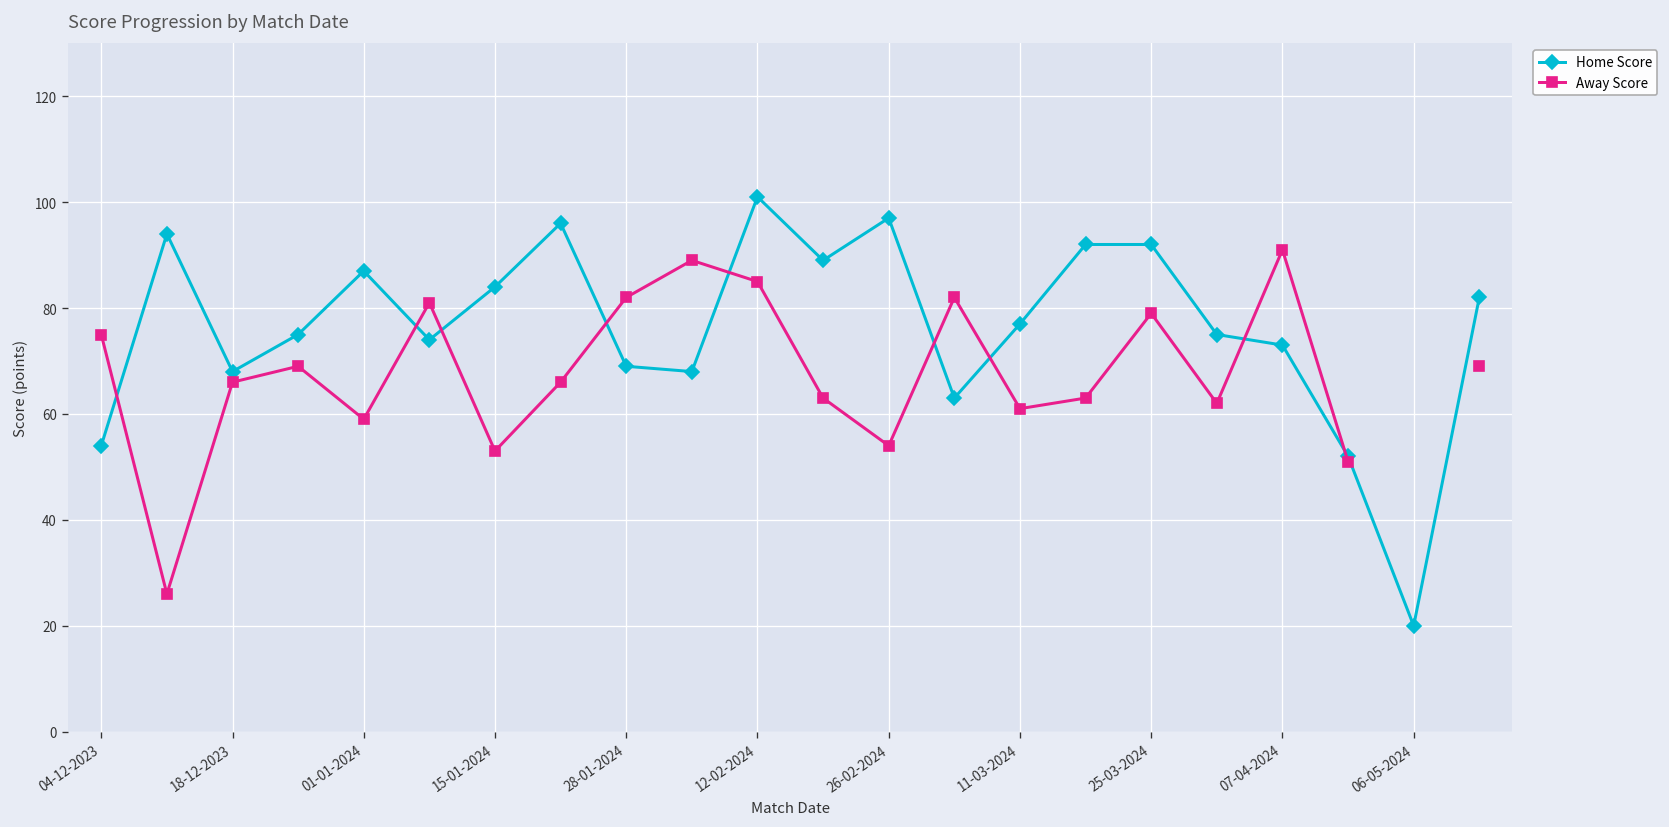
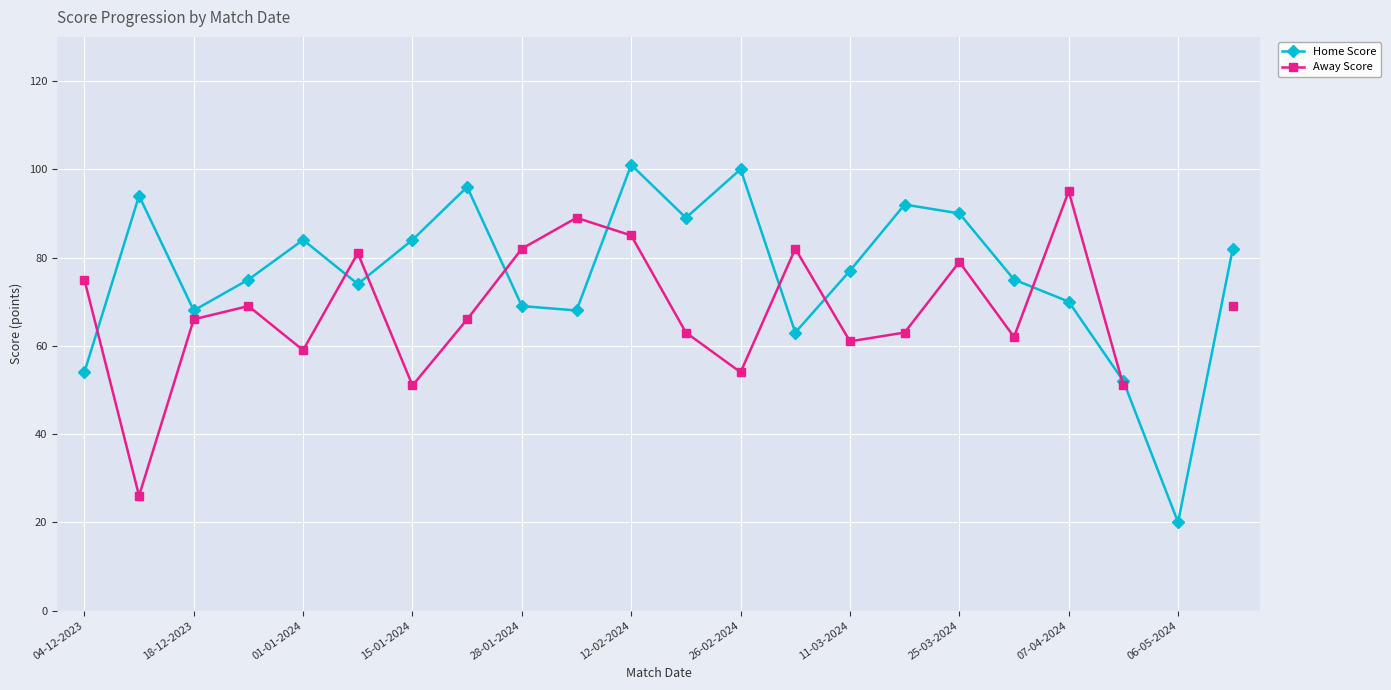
Home Score, 01-01-2024: 87 -> 84
Away Score, 15-01-2024: 53 -> 51
Home Score, 26-02-2024: 97 -> 100
Home Score, 25-03-2024: 92 -> 90
Home Score, 07-04-2024: 73 -> 70
Away Score, 07-04-2024: 91 -> 95
